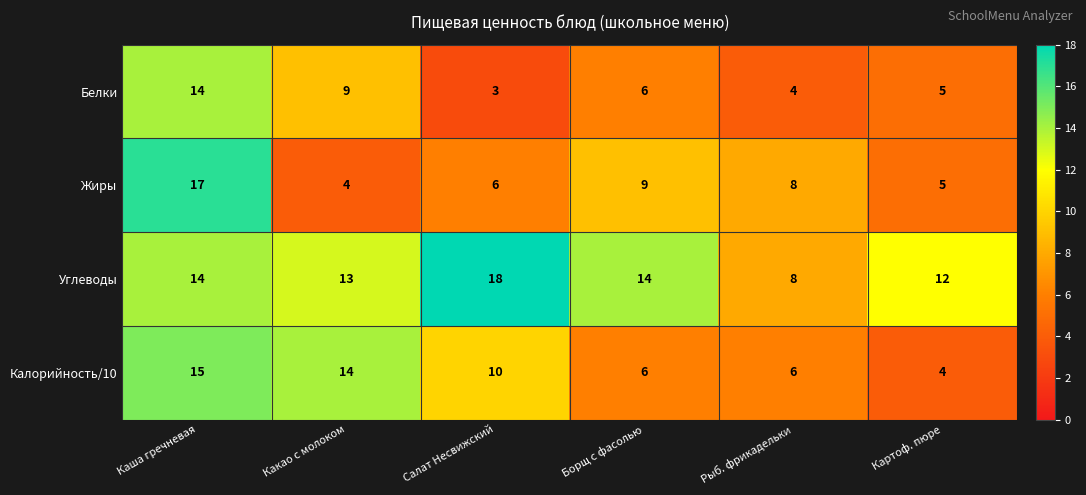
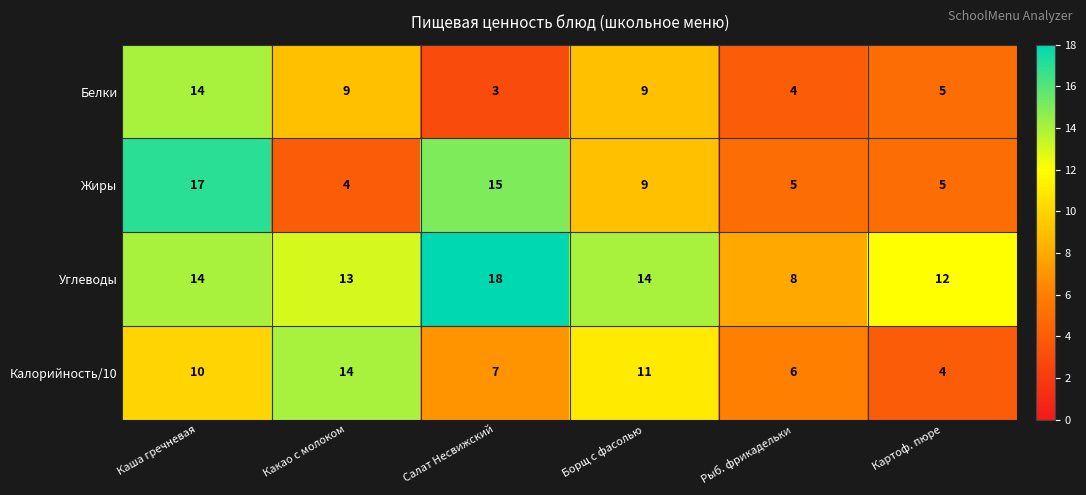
Белки, Борщ с фасолью: 6 -> 9
Жиры, Салат Несвижский: 6 -> 15
Жиры, Рыб. фрикадельки: 8 -> 5
Калорийность/10, Каша гречневая: 15 -> 10
Калорийность/10, Салат Несвижский: 10 -> 7
Калорийность/10, Борщ с фасолью: 6 -> 11
